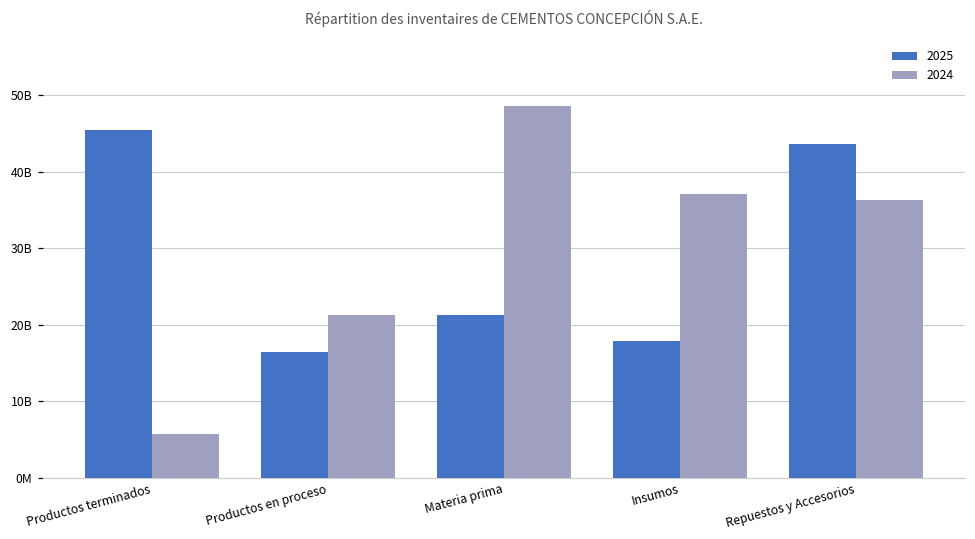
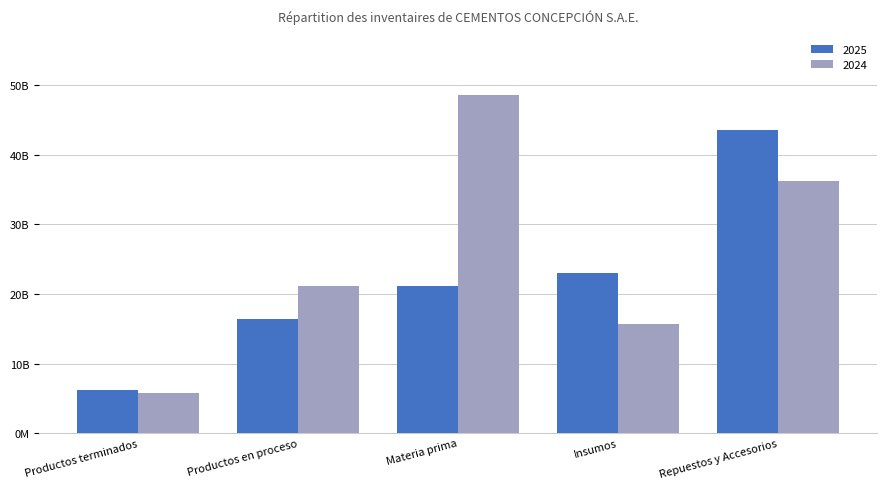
2025, Productos terminados: 45000000000 -> 6000000000
2025, Insumos: 18000000000 -> 23000000000
2024, Insumos: 37000000000 -> 16000000000
